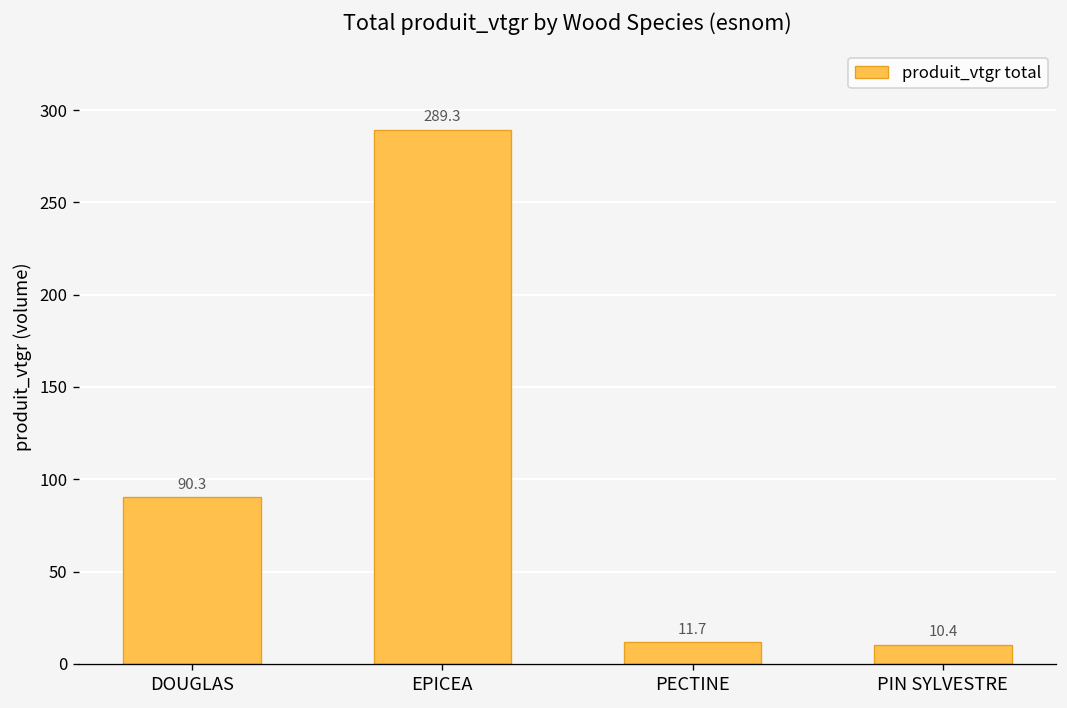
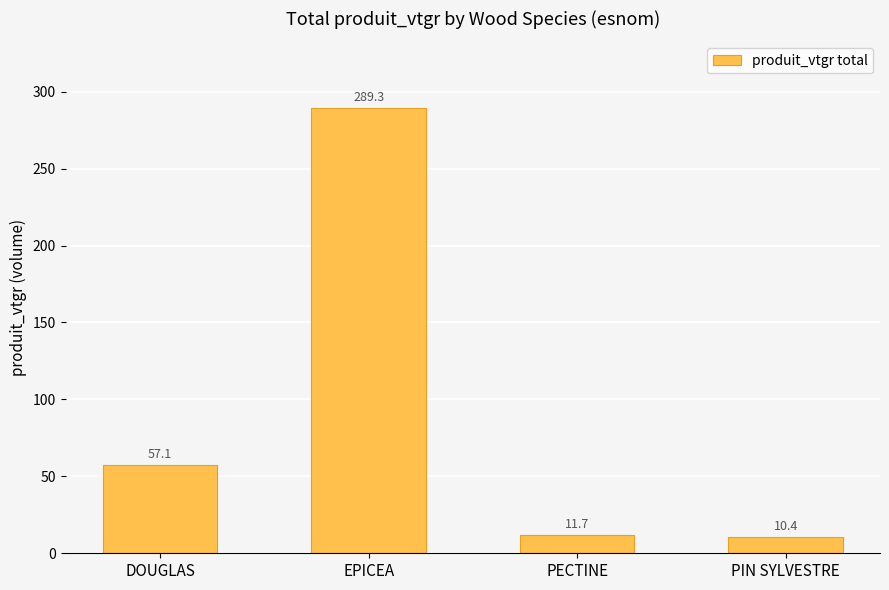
DOUGLAS: 90.3 -> 57.1
